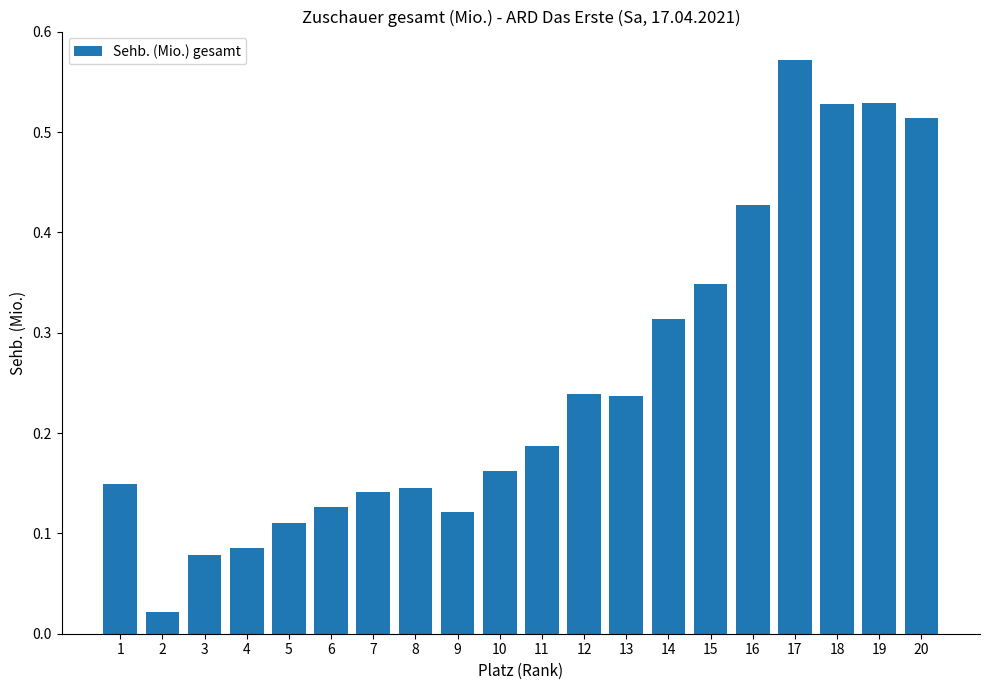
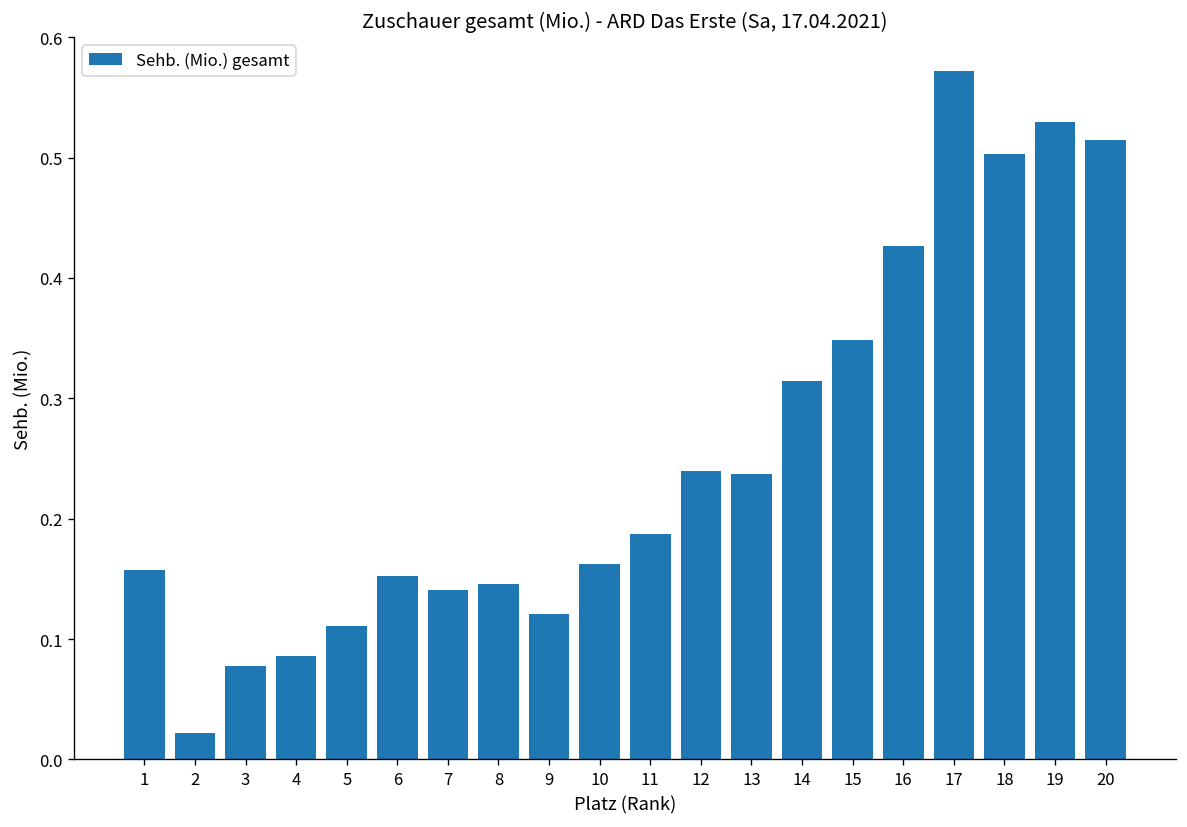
1: 0.149 -> 0.158
6: 0.126 -> 0.152
18: 0.528 -> 0.503
